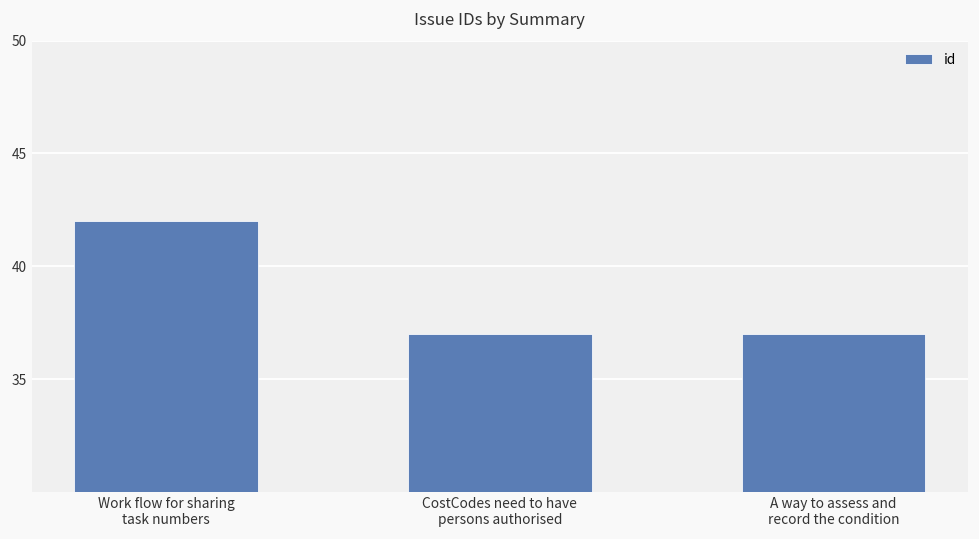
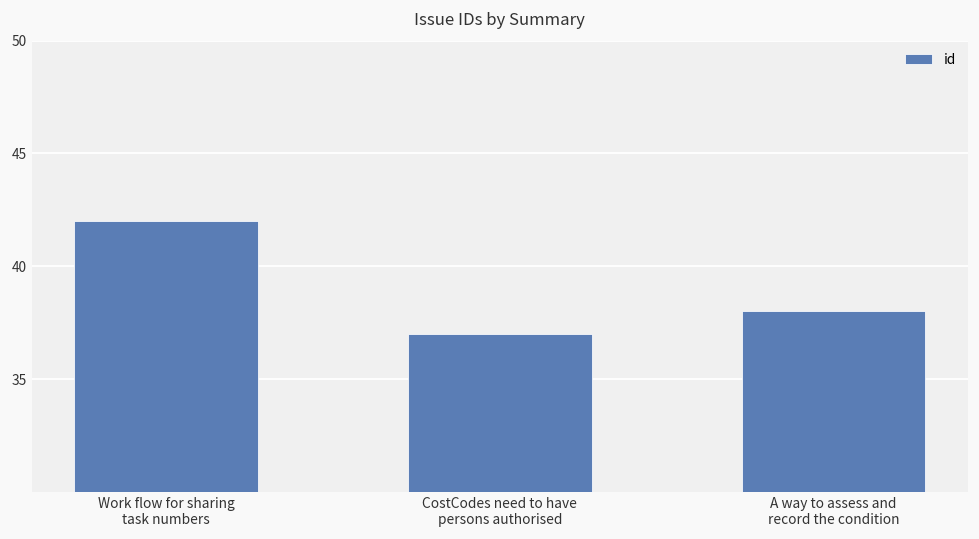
A way to assess and record the condition: 37 -> 38
